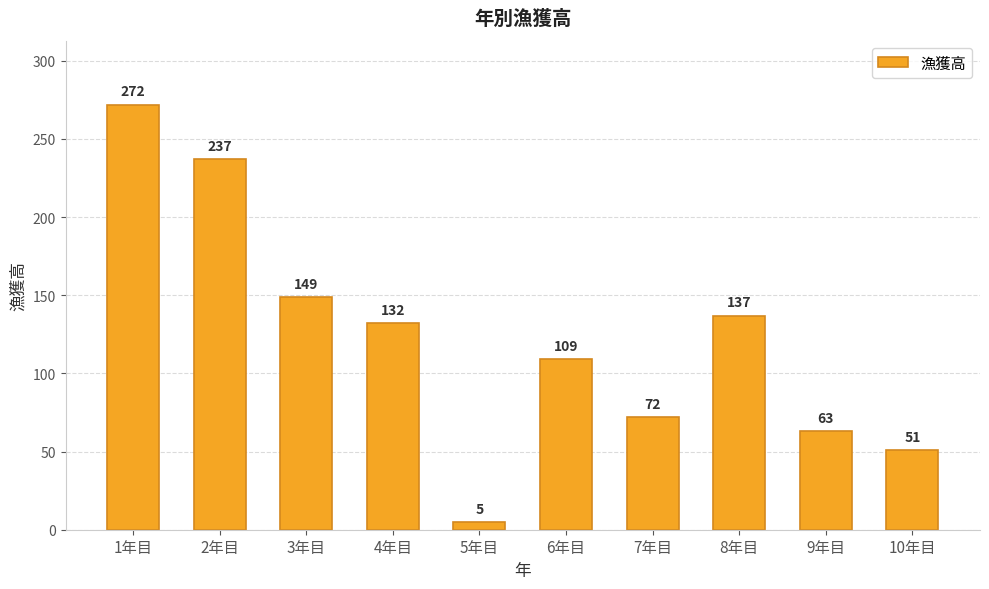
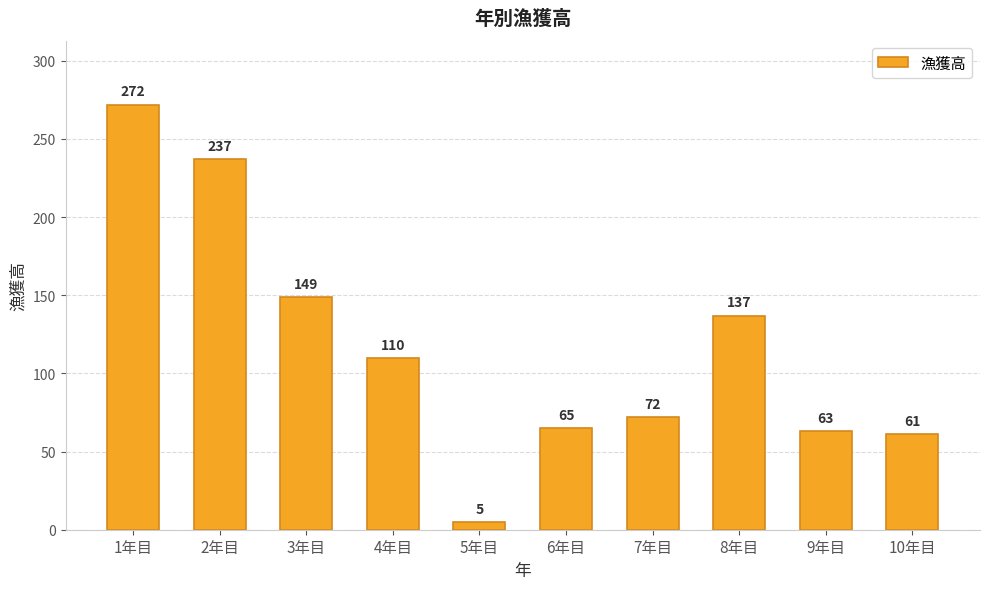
4年目: 132 -> 110
6年目: 109 -> 65
10年目: 51 -> 61
